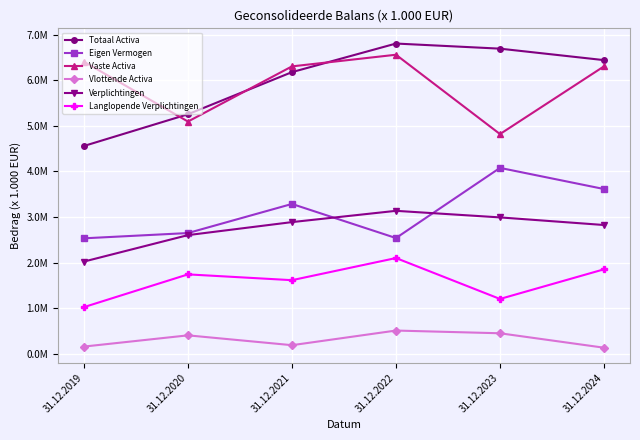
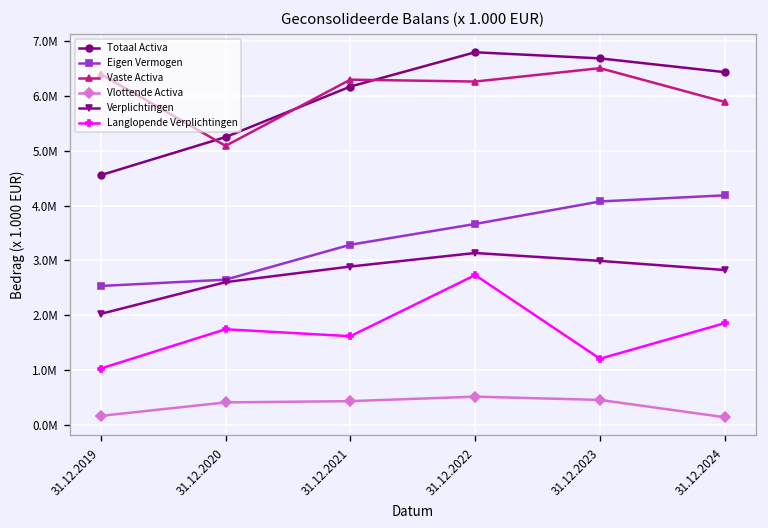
Vlottende Activa, 31.12.2021: 200000 -> 400000
Eigen Vermogen, 31.12.2022: 2500000 -> 3700000
Vaste Activa, 31.12.2022: 6600000 -> 6300000
Langlopende Verplichtingen, 31.12.2022: 2100000 -> 2700000
Vaste Activa, 31.12.2023: 4800000 -> 6500000
Eigen Vermogen, 31.12.2024: 3600000 -> 4200000
Vaste Activa, 31.12.2024: 6300000 -> 5900000
